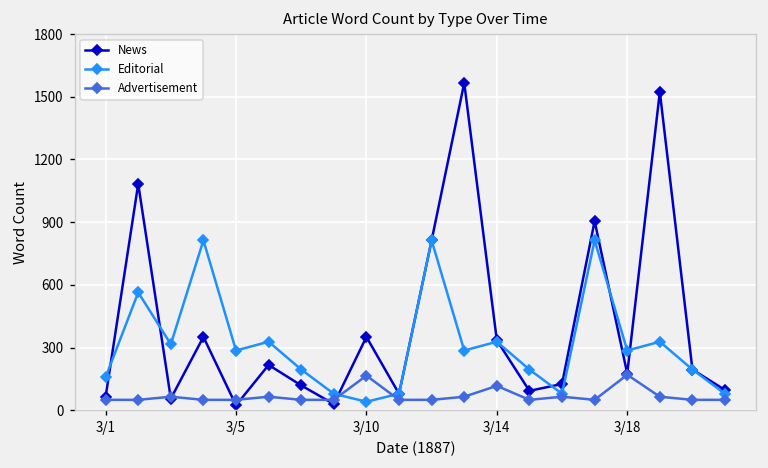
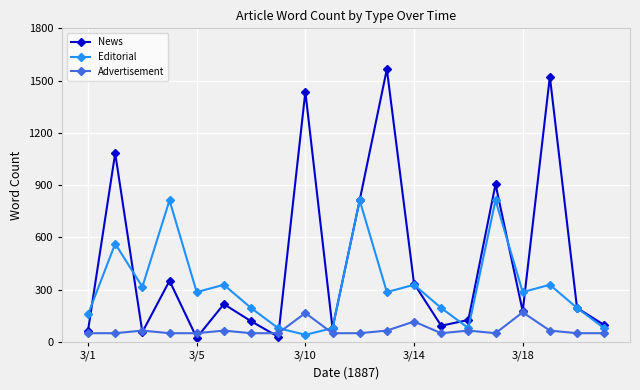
News, 3/10: 350 -> 1440
